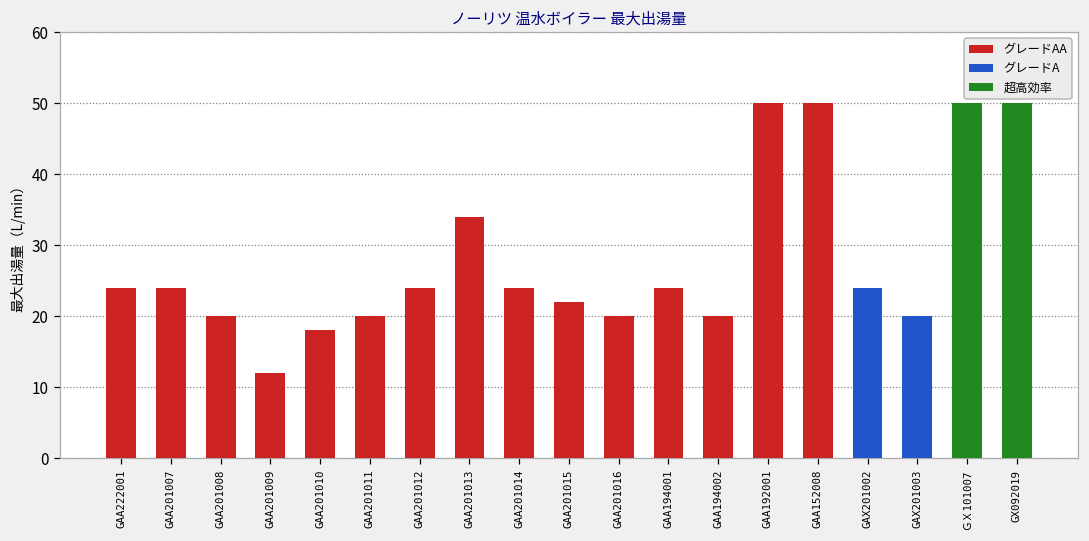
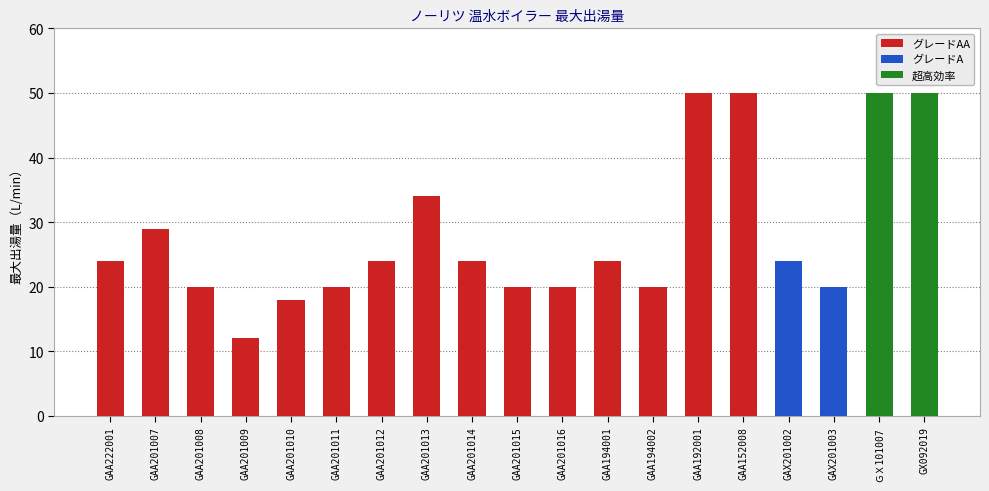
グレードAA, GAA201007: 24 -> 29
グレードAA, GAA201015: 22 -> 20
